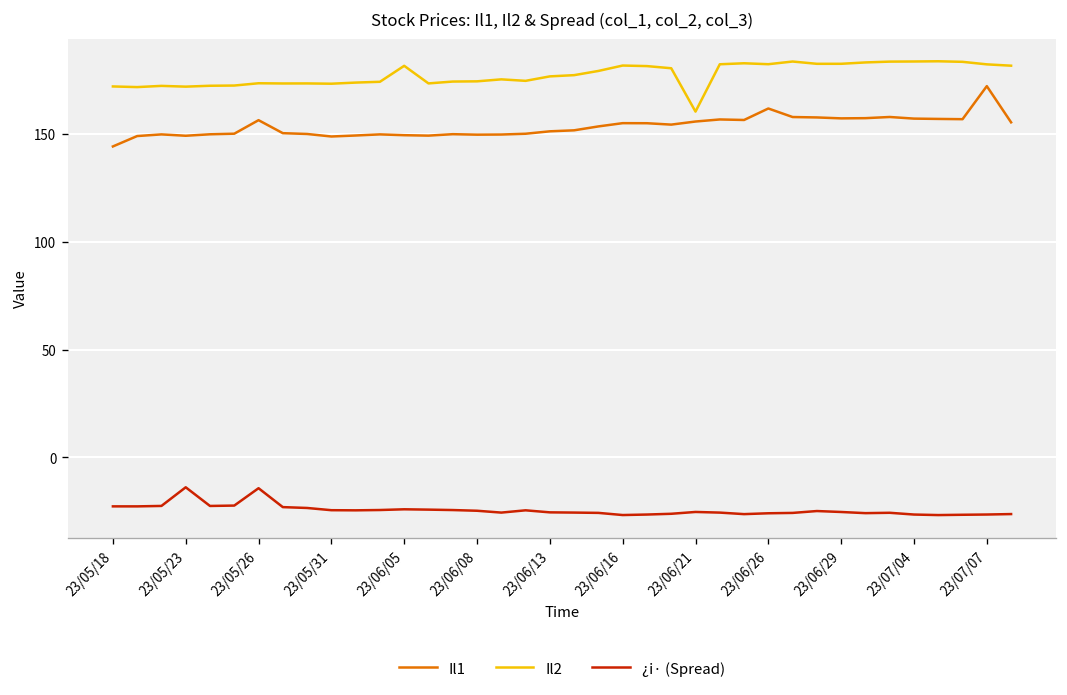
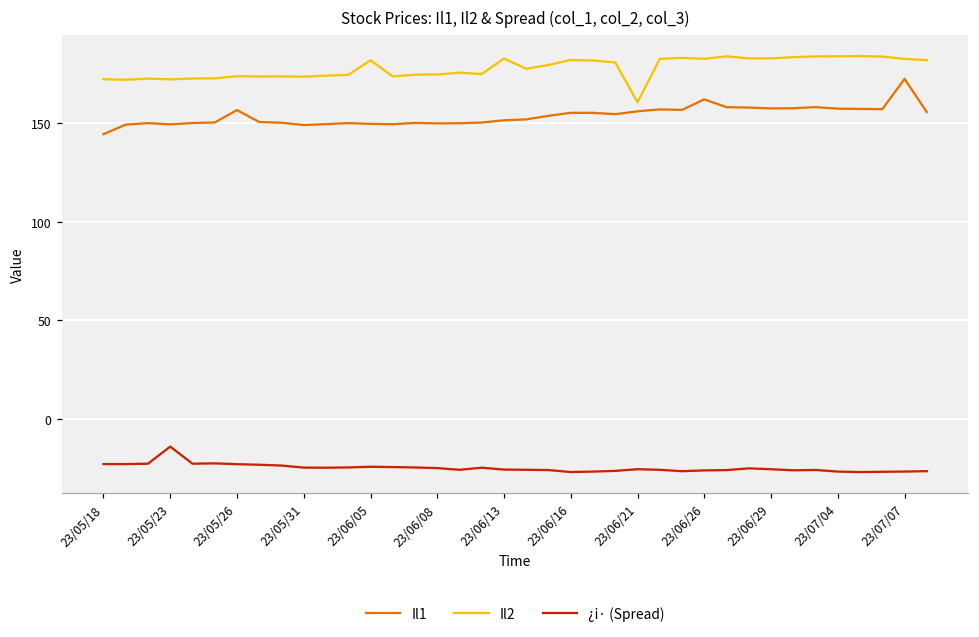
¿i· (Spread), 23/05/26: -14 -> -23
Il2, 23/06/13: 177 -> 183
